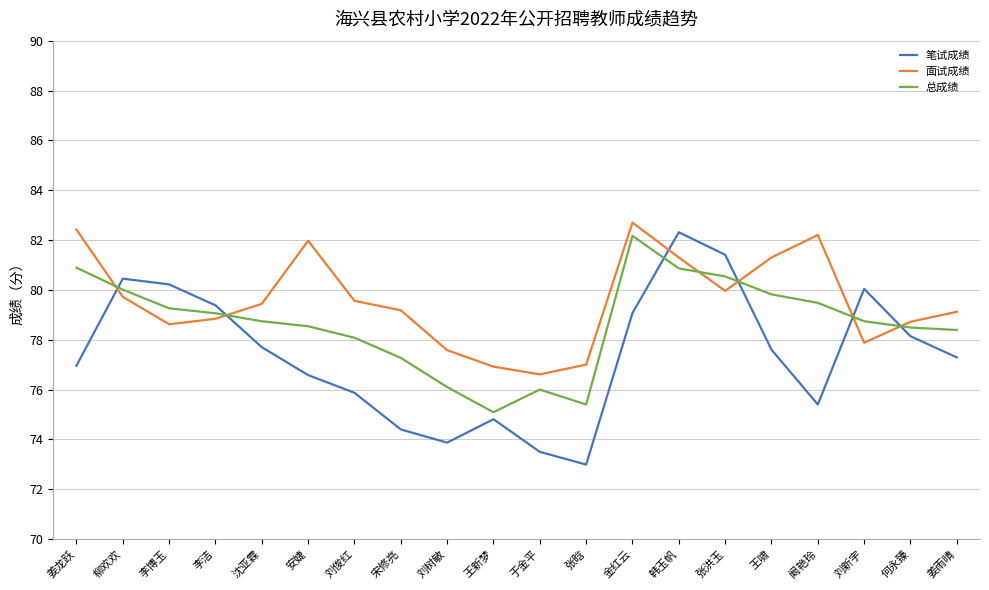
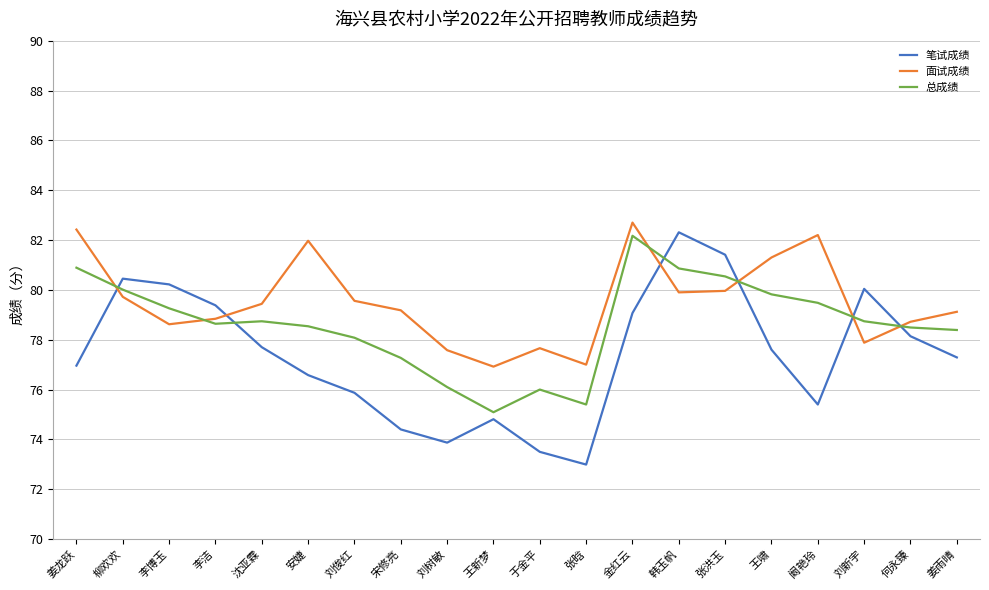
总成绩, 李洁: 79.1 -> 78.6
面试成绩, 于金平: 76.6 -> 77.7
面试成绩, 韩玉帆: 81.3 -> 79.9
